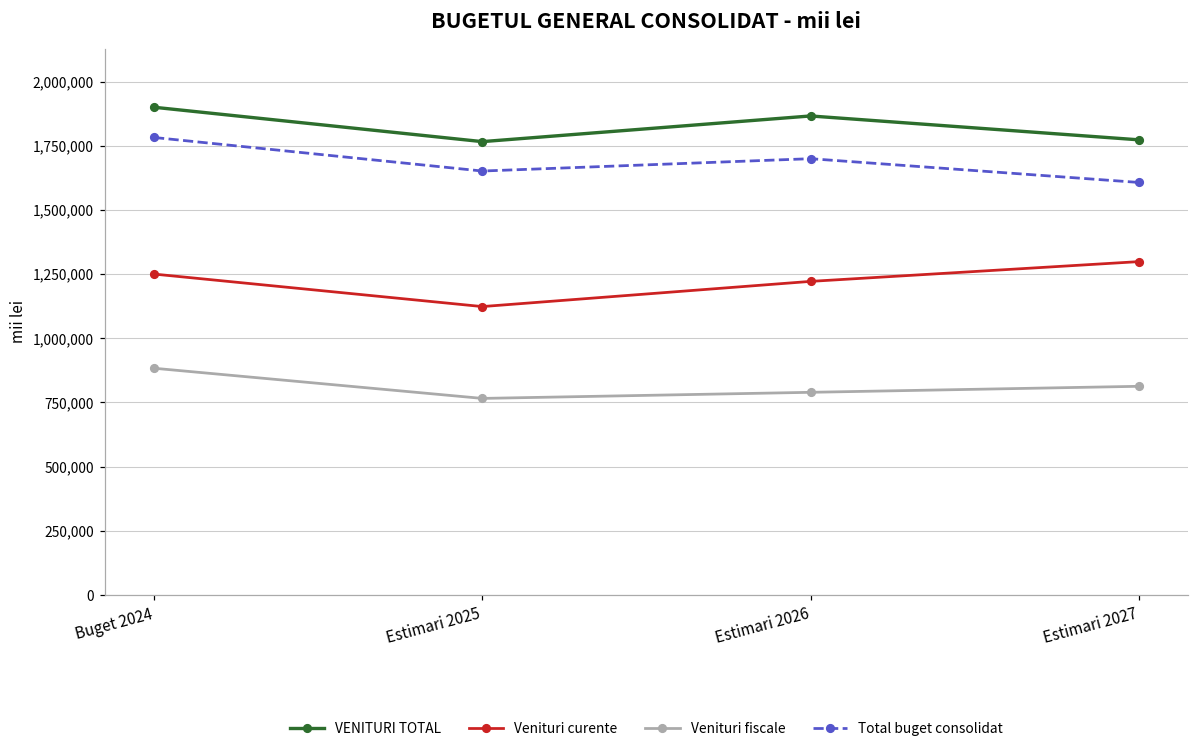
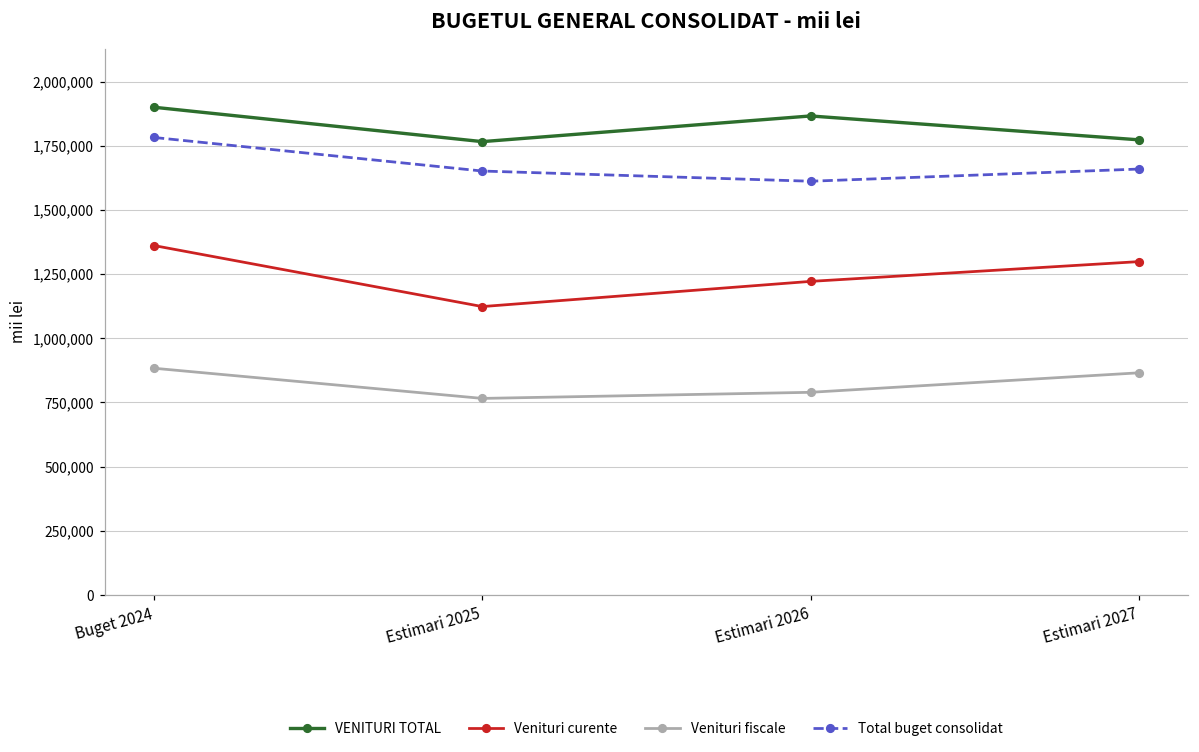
Venituri curente, Buget 2024: 1,250,000 -> 1,360,000
Total buget consolidat, Estimari 2026: 1,700,000 -> 1,610,000
Venituri fiscale, Estimari 2027: 810,000 -> 870,000
Total buget consolidat, Estimari 2027: 1,610,000 -> 1,660,000
